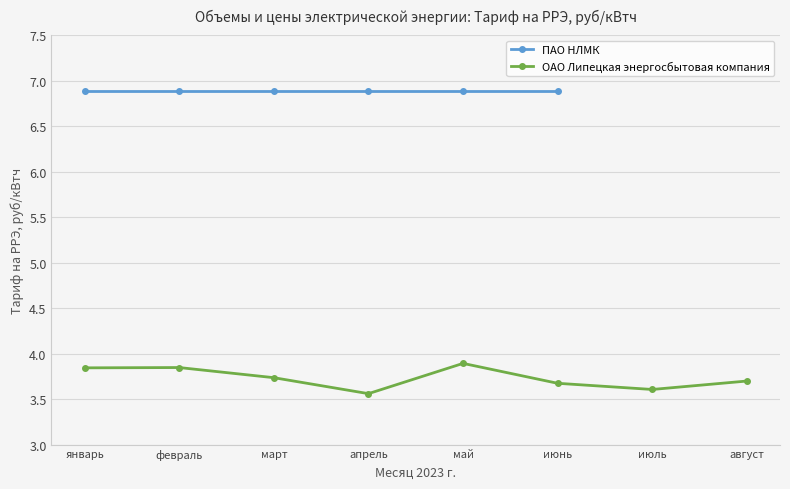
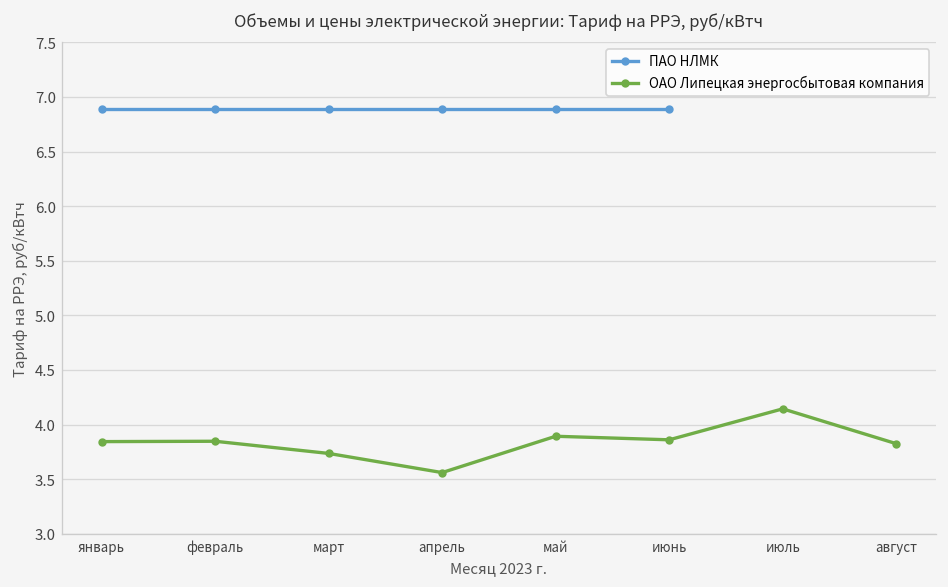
ОАО Липецкая энергосбытовая компания, июнь: 3.7 -> 3.9
ОАО Липецкая энергосбытовая компания, июль: 3.6 -> 4.1
ОАО Липецкая энергосбытовая компания, август: 3.7 -> 3.8
